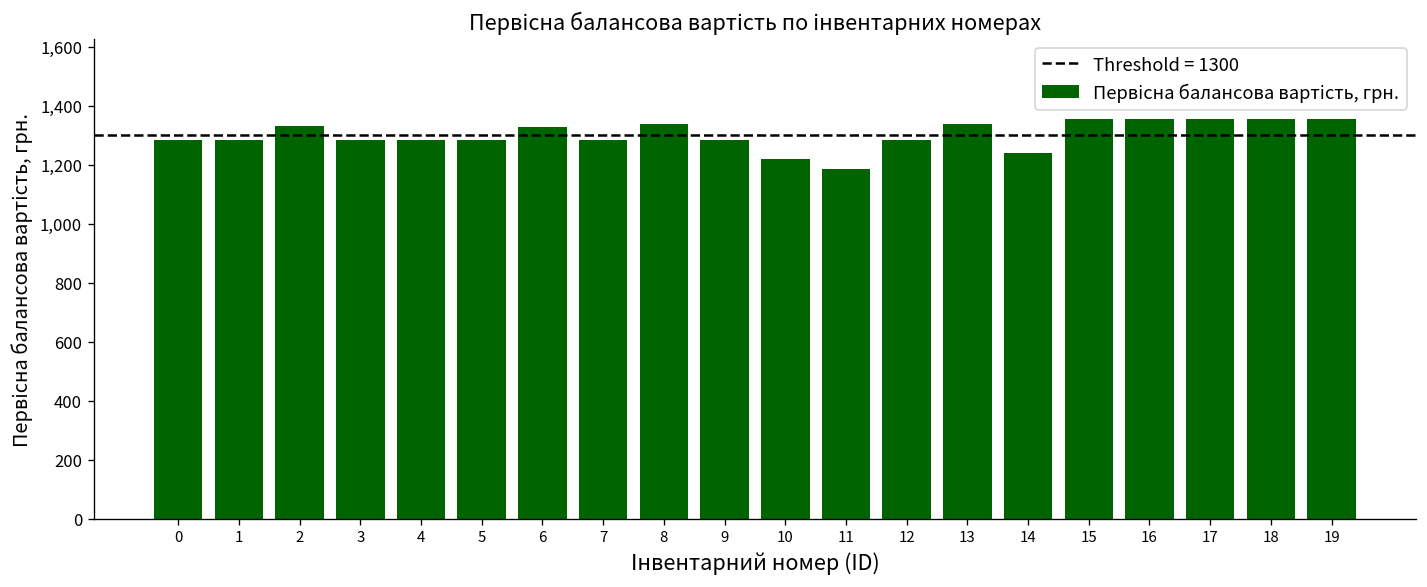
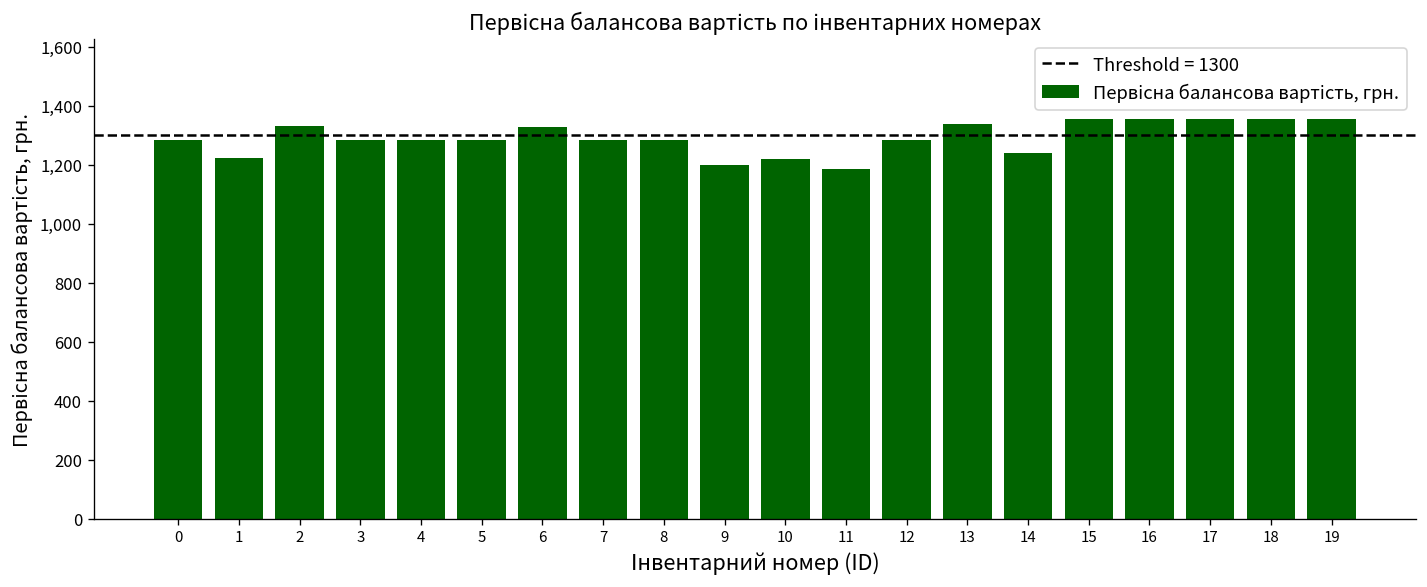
1: 1,280 -> 1,220
8: 1,340 -> 1,280
9: 1,280 -> 1,200
